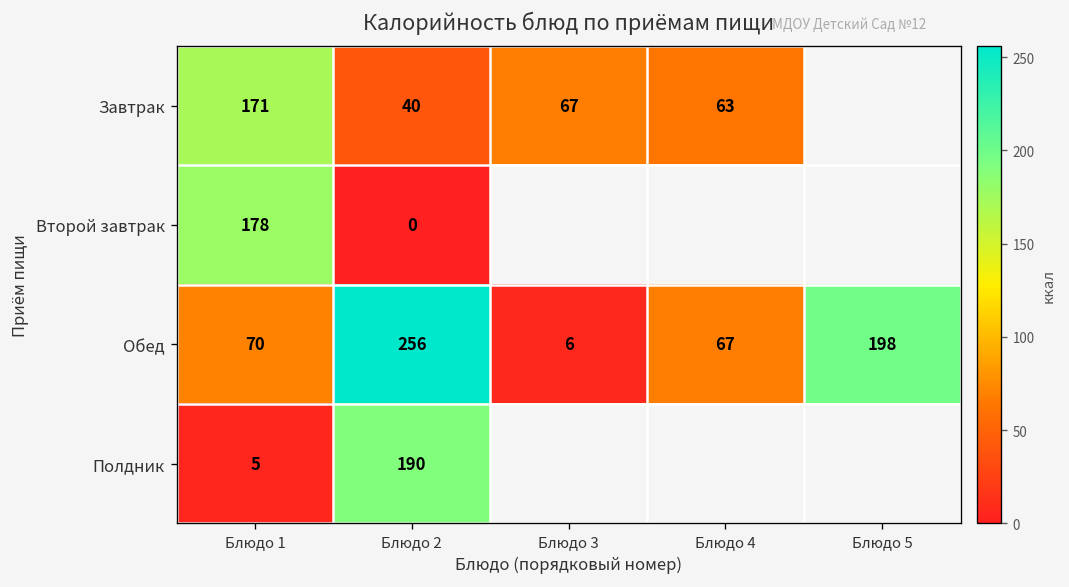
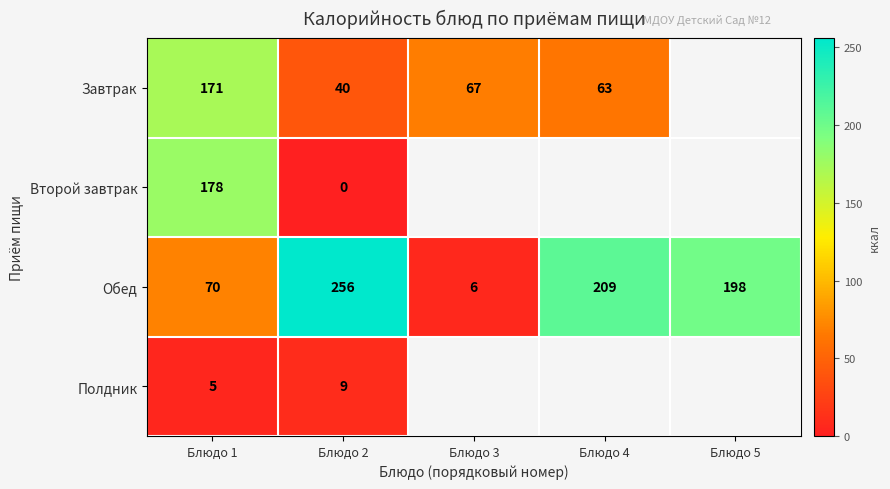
Обед, Блюдо 4: 67 -> 209
Полдник, Блюдо 2: 190 -> 9
